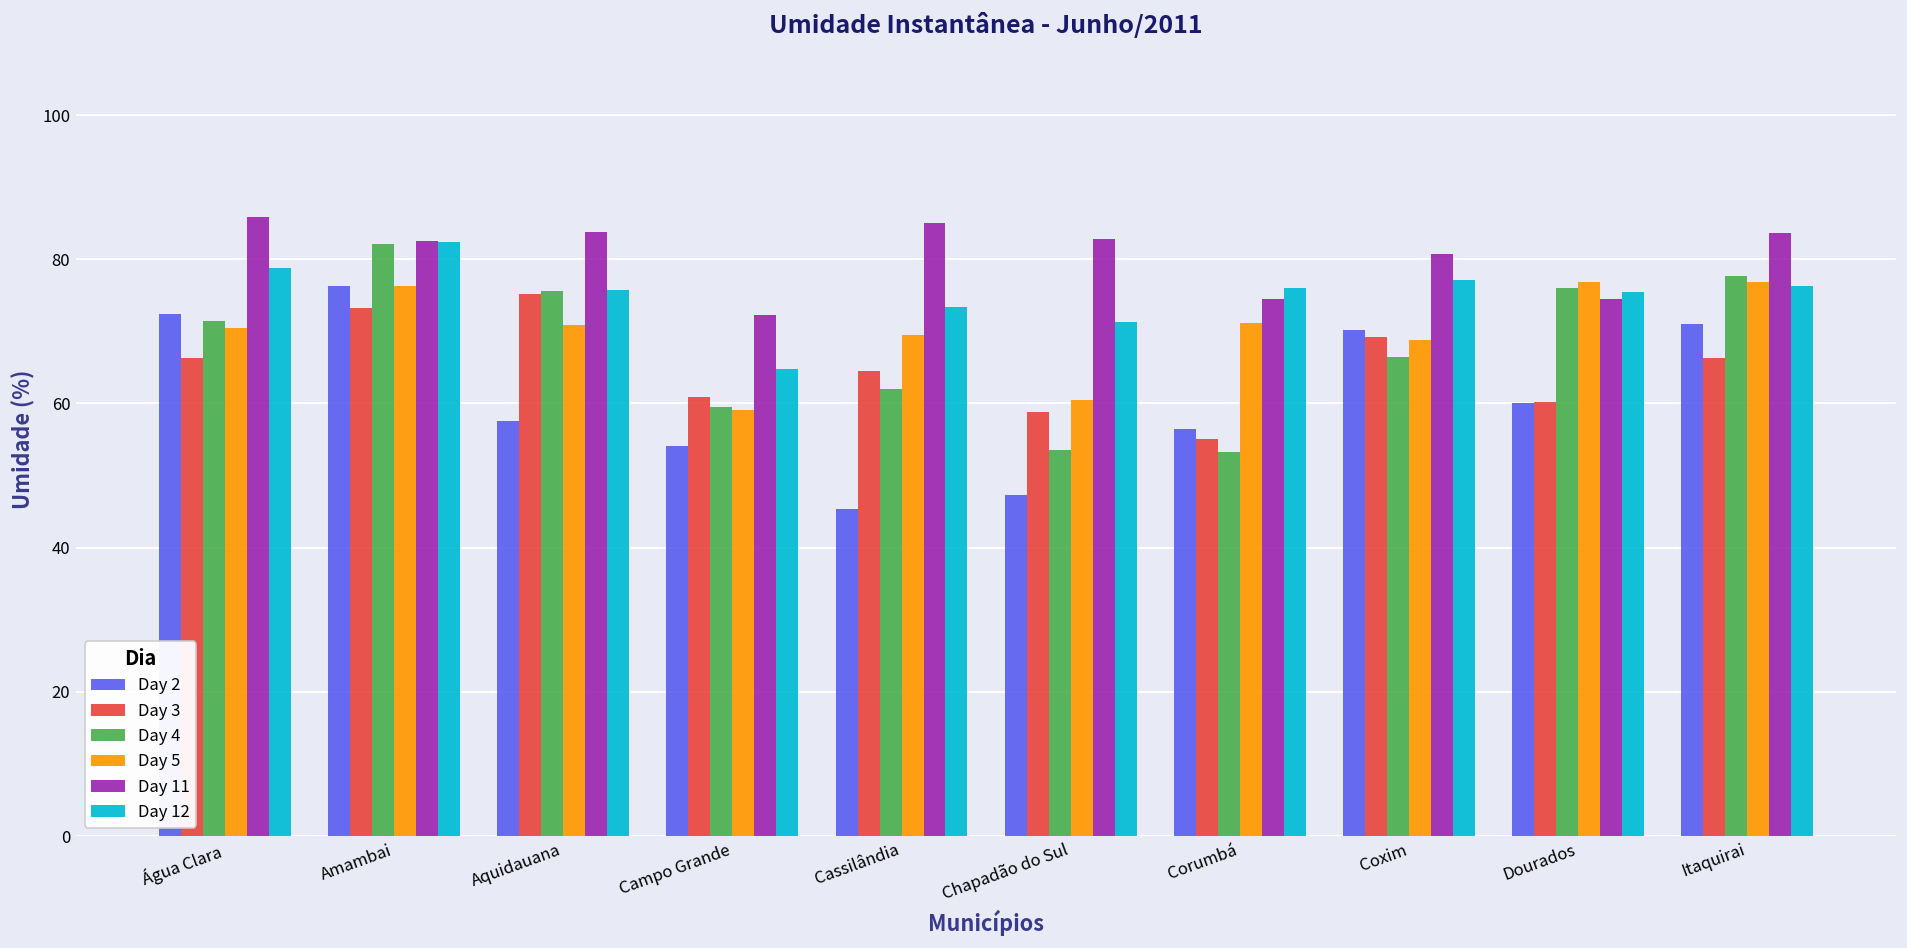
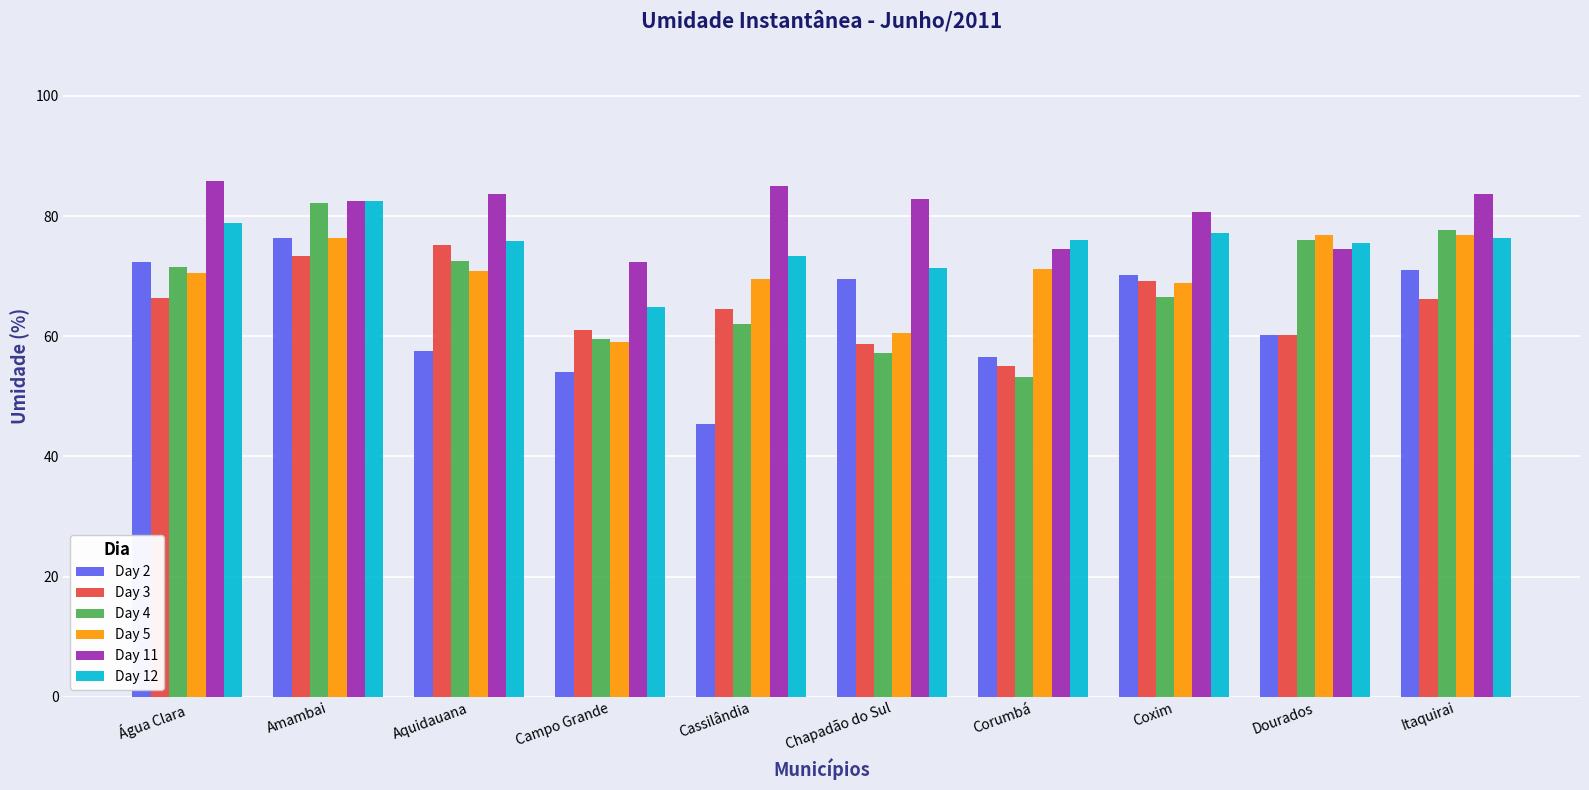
Day 4, Aquidauana: 76 -> 72
Day 2, Chapadão do Sul: 47 -> 70
Day 4, Chapadão do Sul: 53 -> 57
